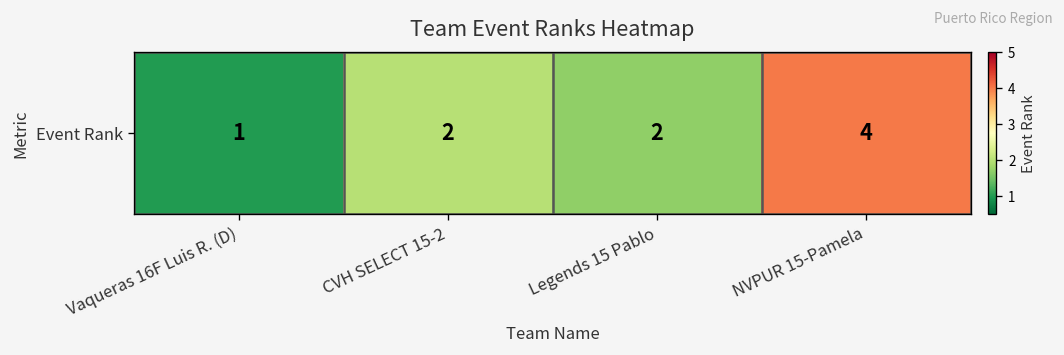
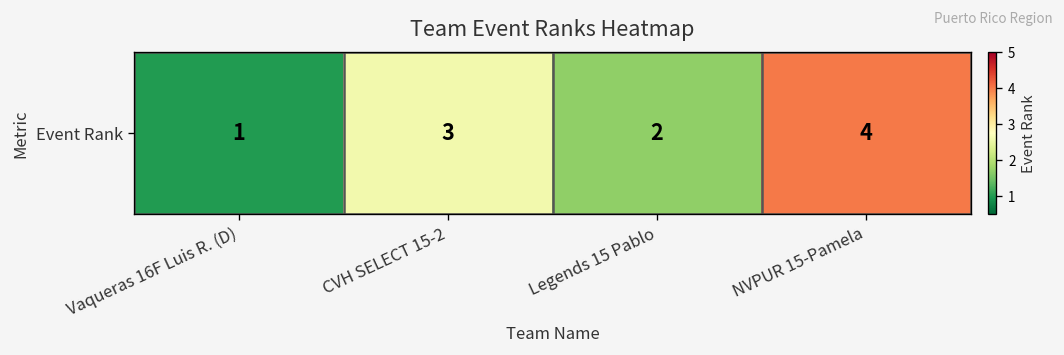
Event Rank, CVH SELECT 15-2: 2 -> 3
